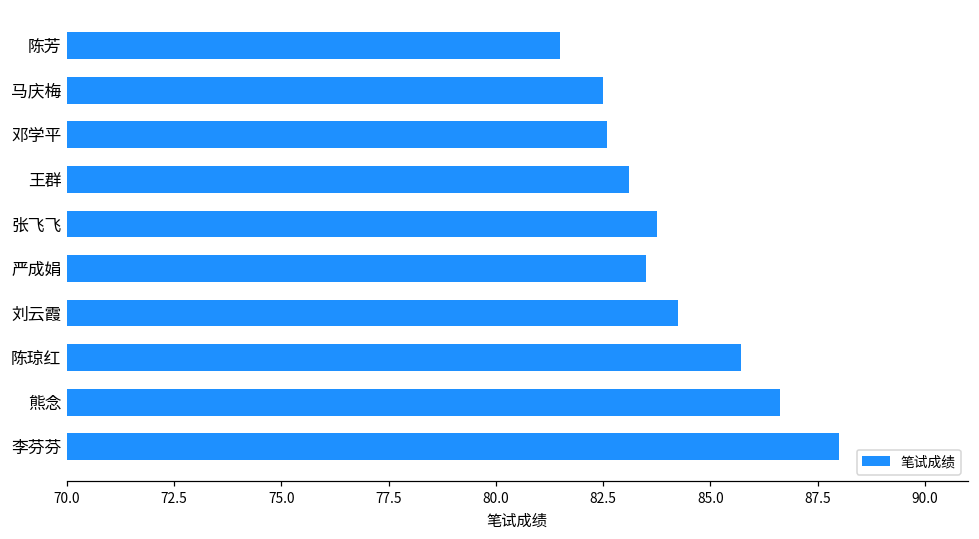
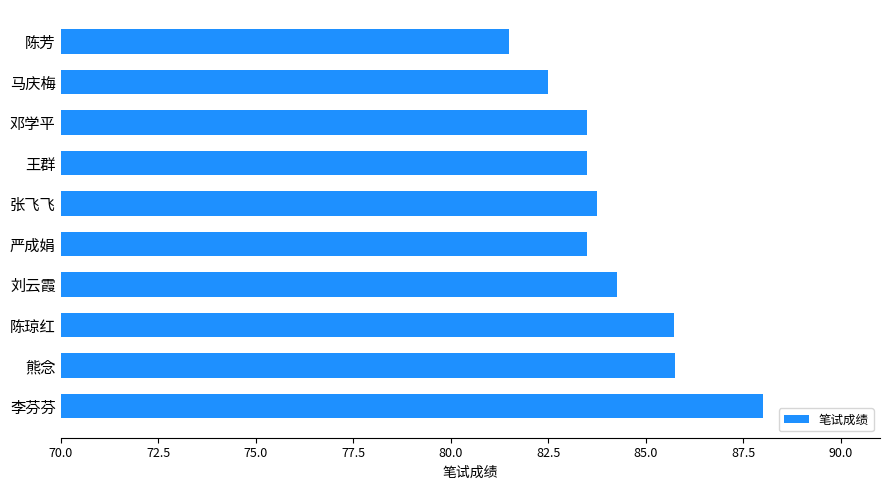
邓学平: 82.6 -> 83.5
王群: 83.1 -> 83.5
熊念: 86.6 -> 85.8
